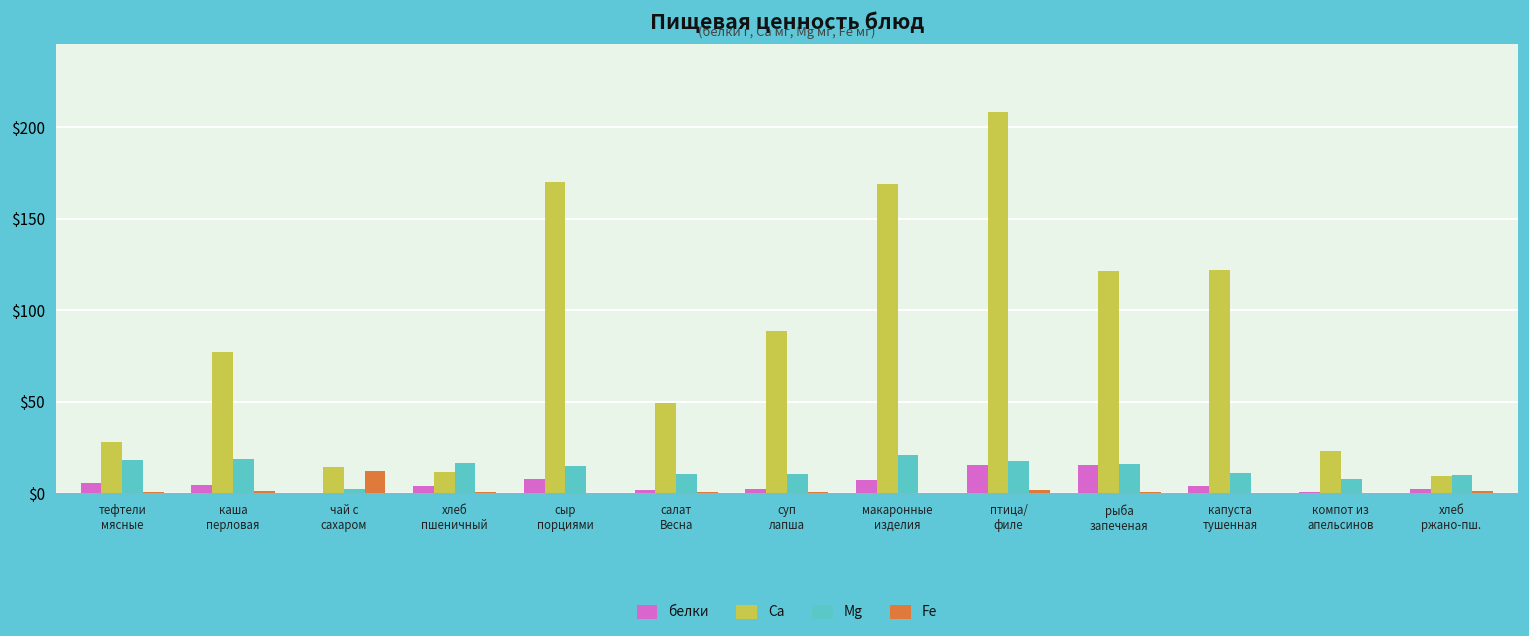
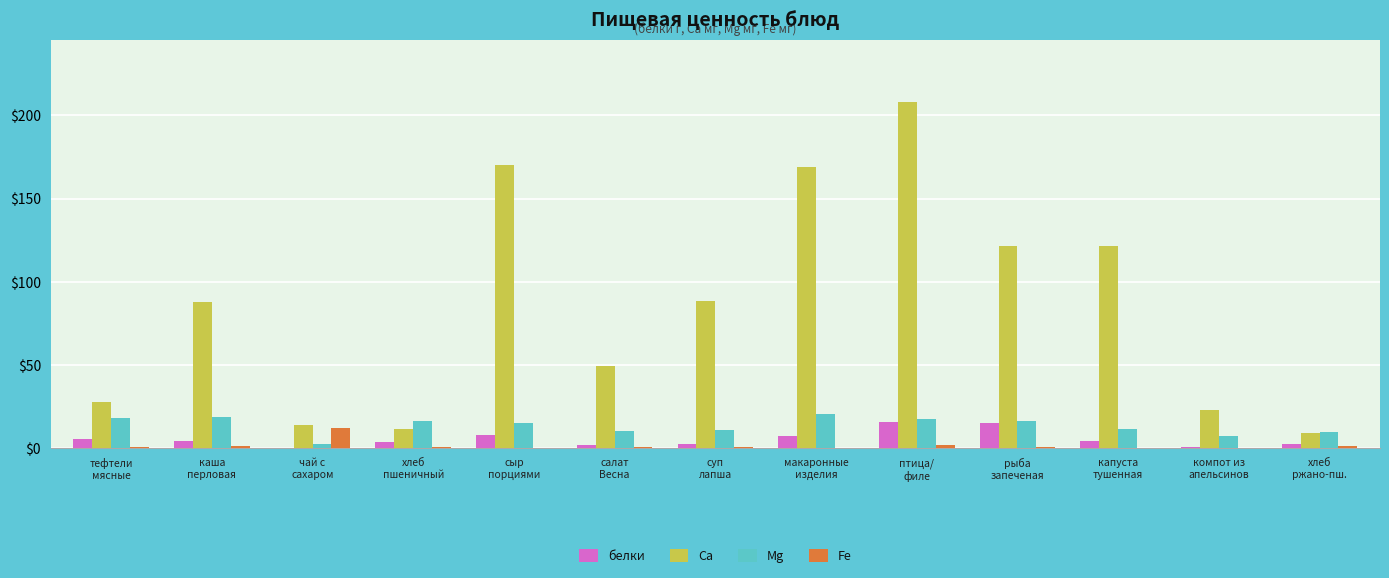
Са, каша перловая: $77 -> $88
